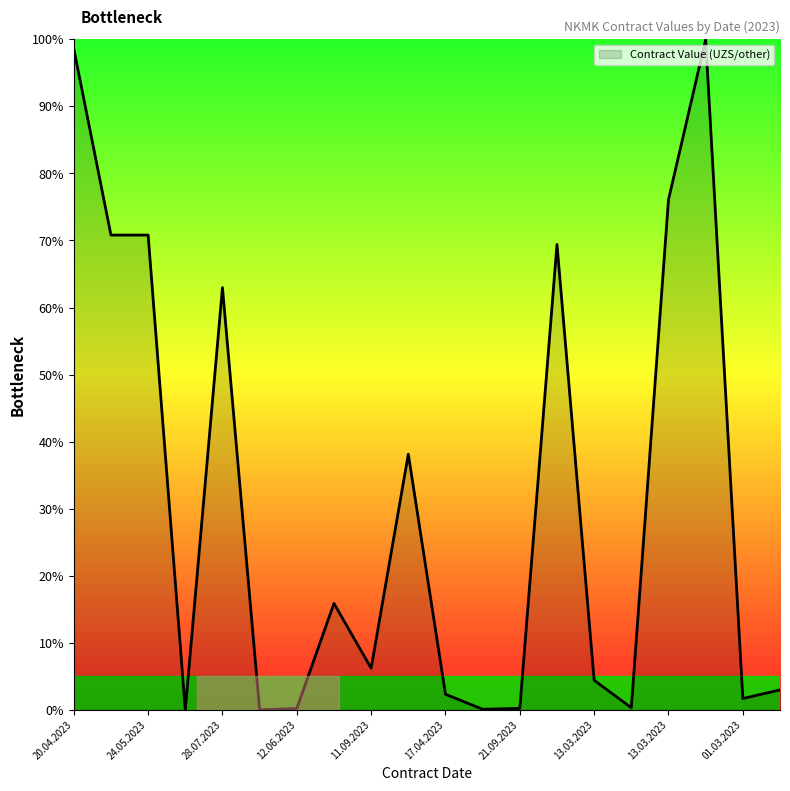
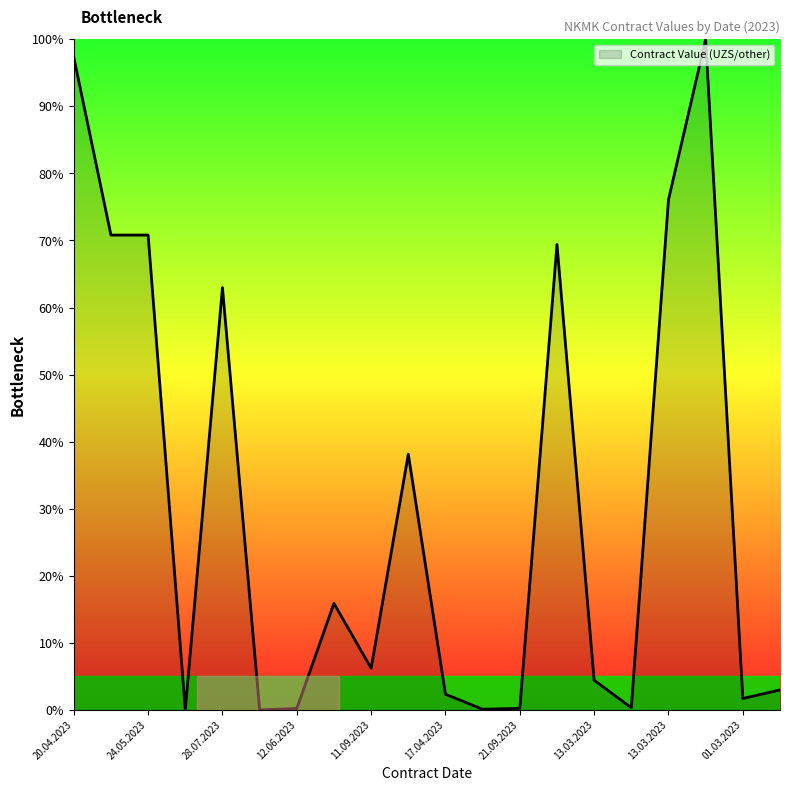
20.04.2023: 99% -> 97%
